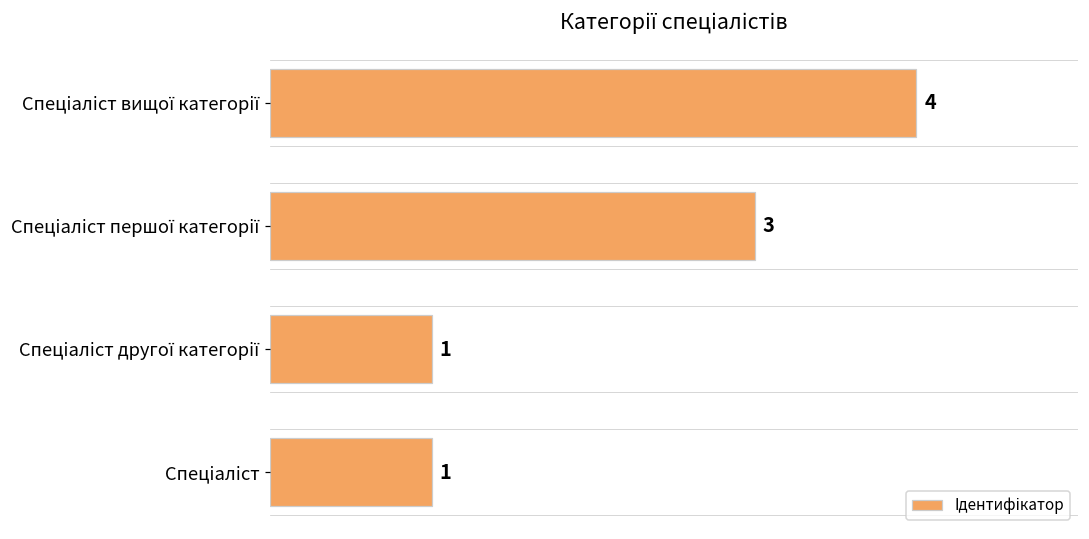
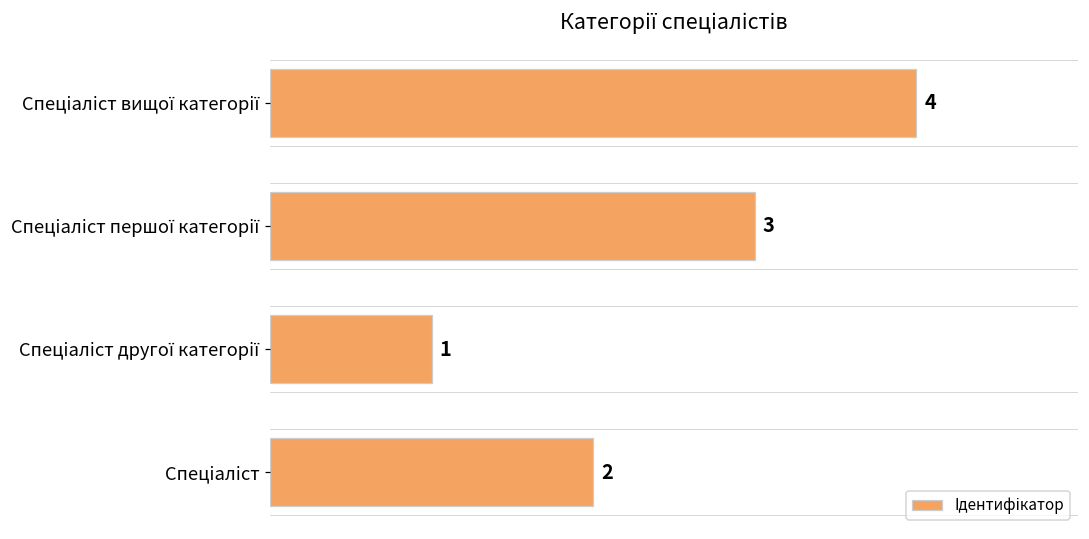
Спеціаліст: 1 -> 2
